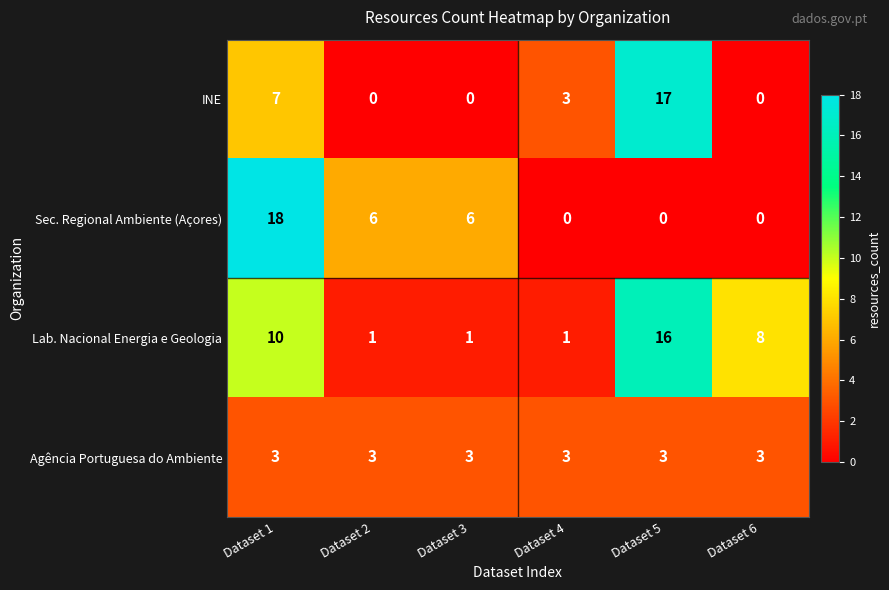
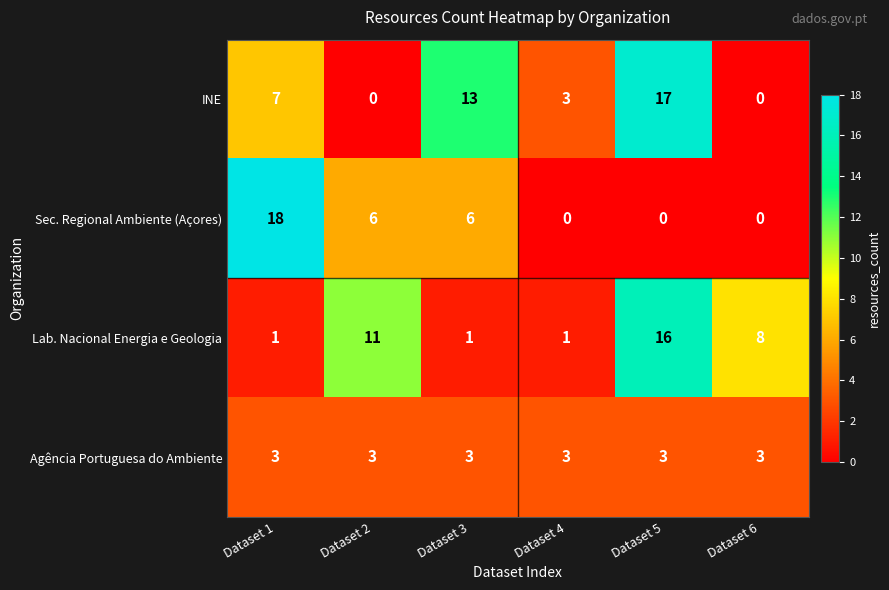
INE, Dataset 3: 0 -> 13
Lab. Nacional Energia e Geologia, Dataset 1: 10 -> 1
Lab. Nacional Energia e Geologia, Dataset 2: 1 -> 11
